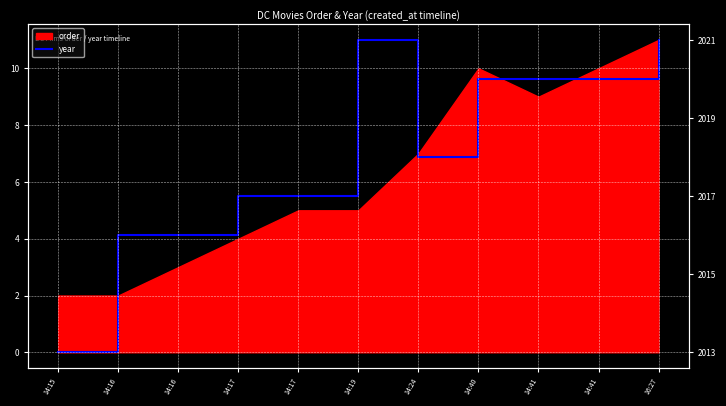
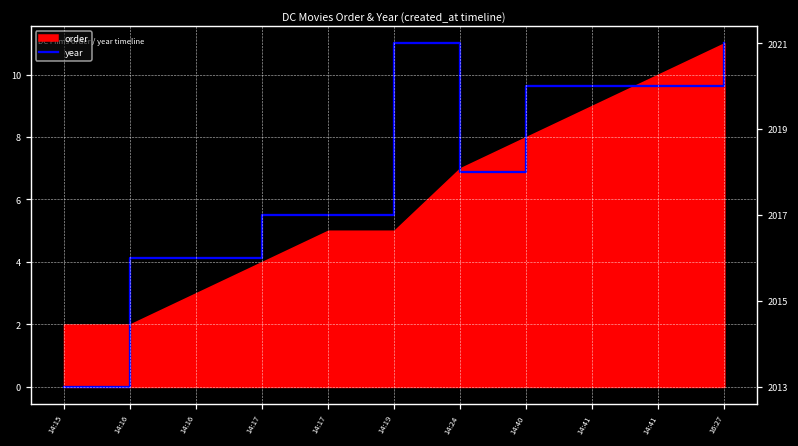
order, 14:40: 10 -> 8
